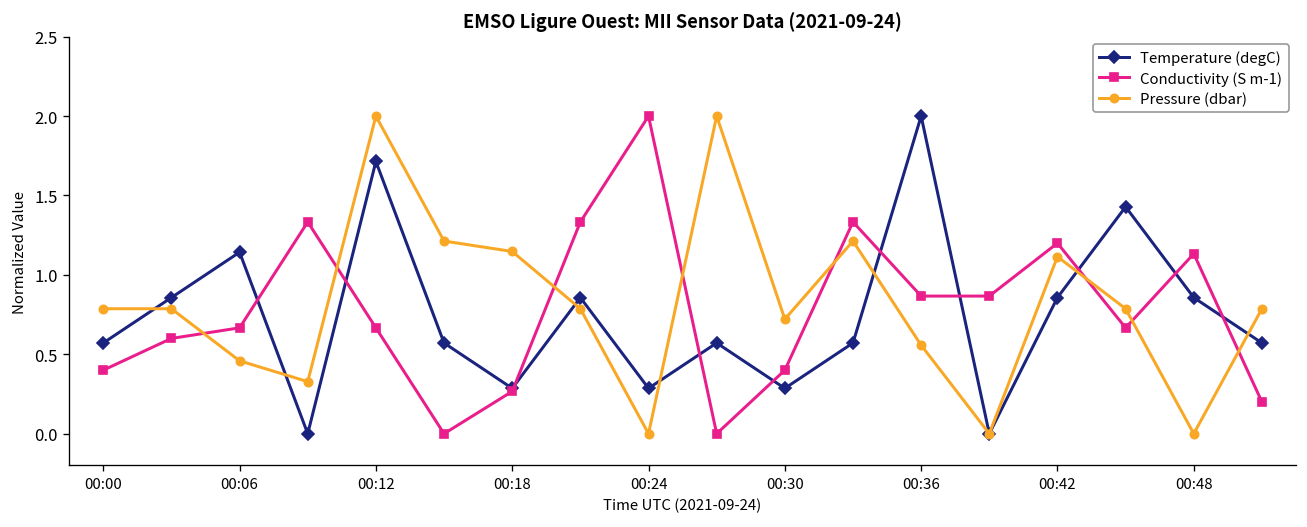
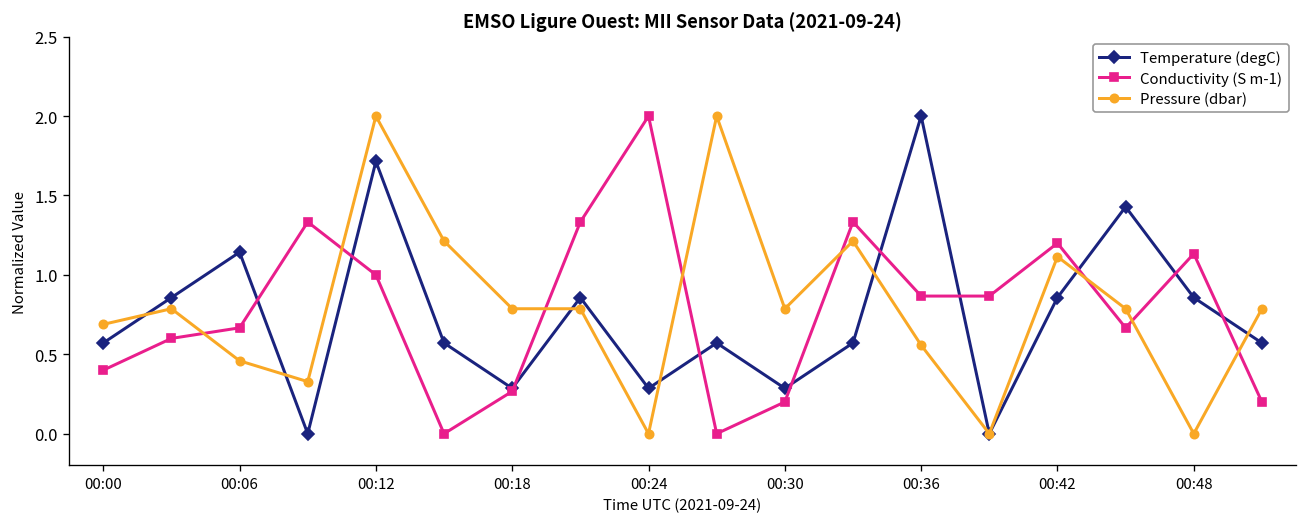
Pressure (dbar), 00:00: 0.79 -> 0.69
Conductivity (S m-1), 00:12: 0.67 -> 1.00
Pressure (dbar), 00:18: 1.15 -> 0.79
Conductivity (S m-1), 00:30: 0.40 -> 0.20
Pressure (dbar), 00:30: 0.72 -> 0.79
